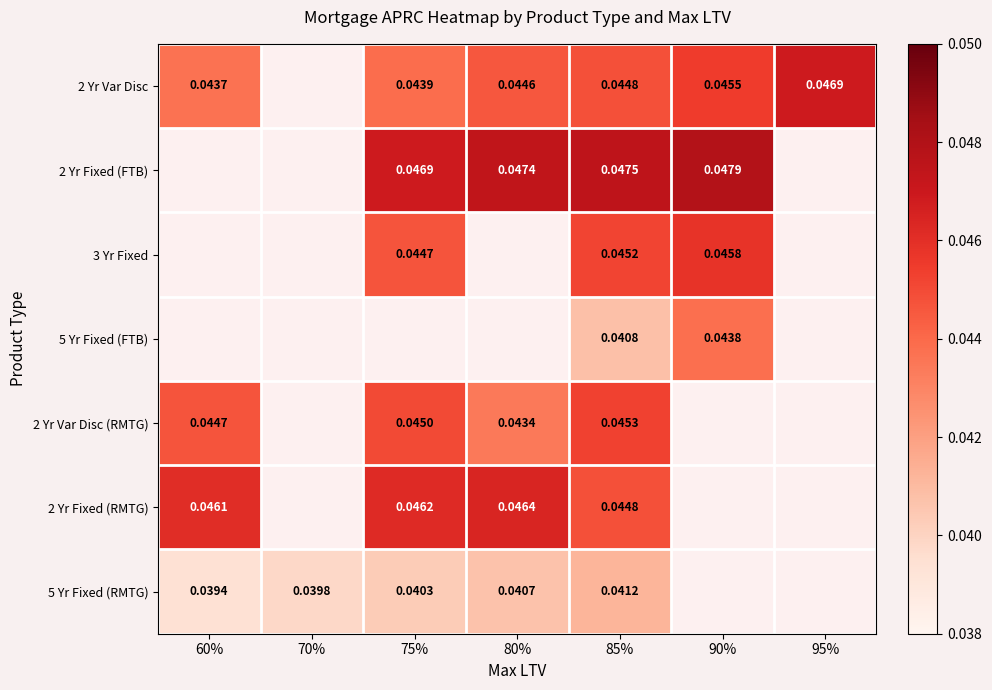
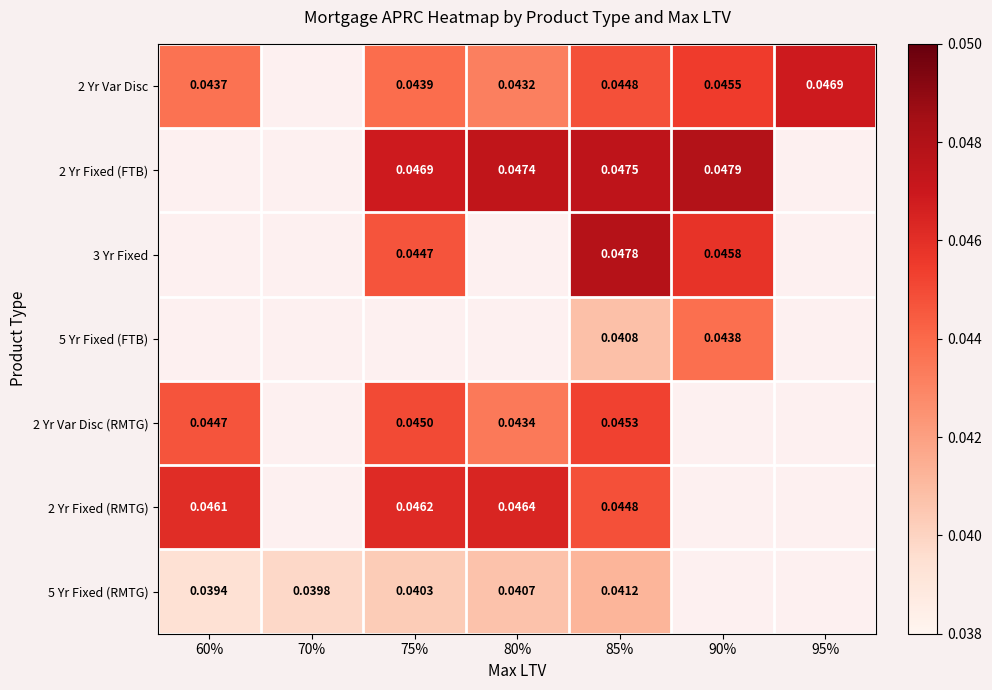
2 Yr Var Disc, 80%: 0.0446 -> 0.0432
3 Yr Fixed, 85%: 0.0452 -> 0.0478
